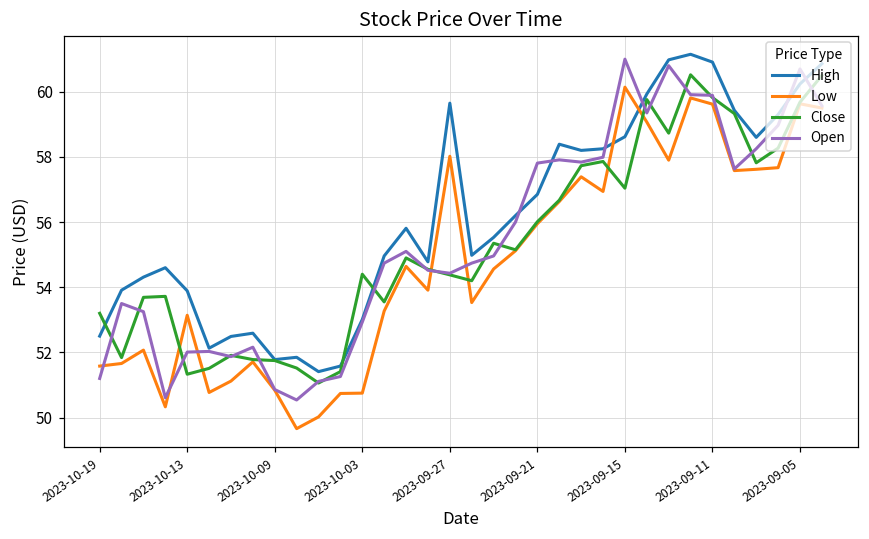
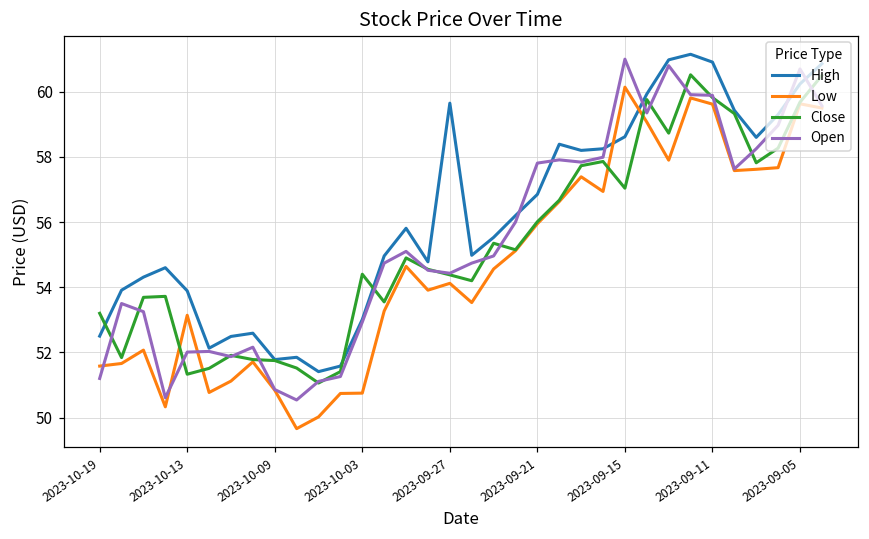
Low, 2023-09-27: 58.0 -> 54.1
